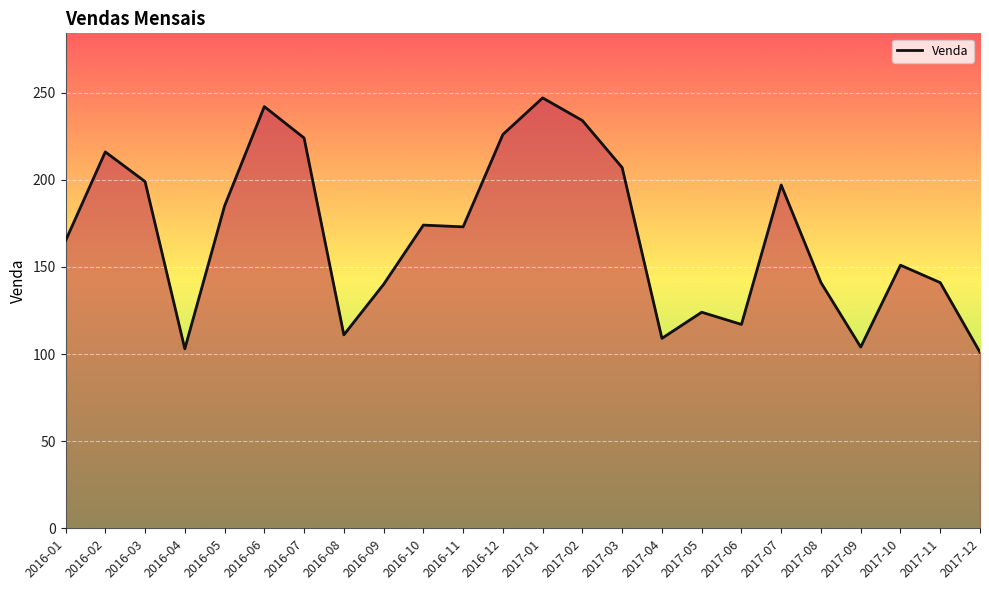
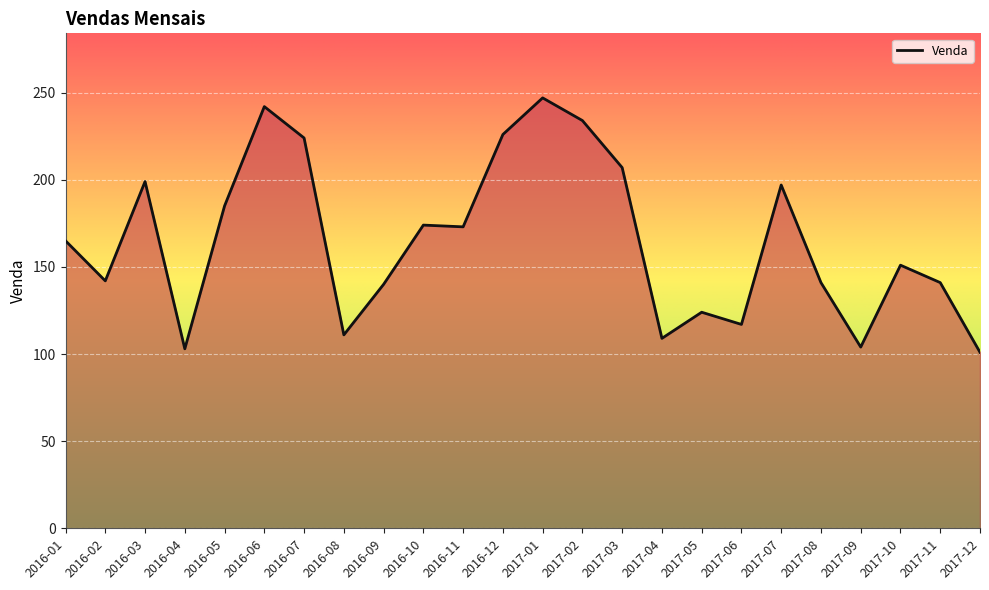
2016-02: 216 -> 142
